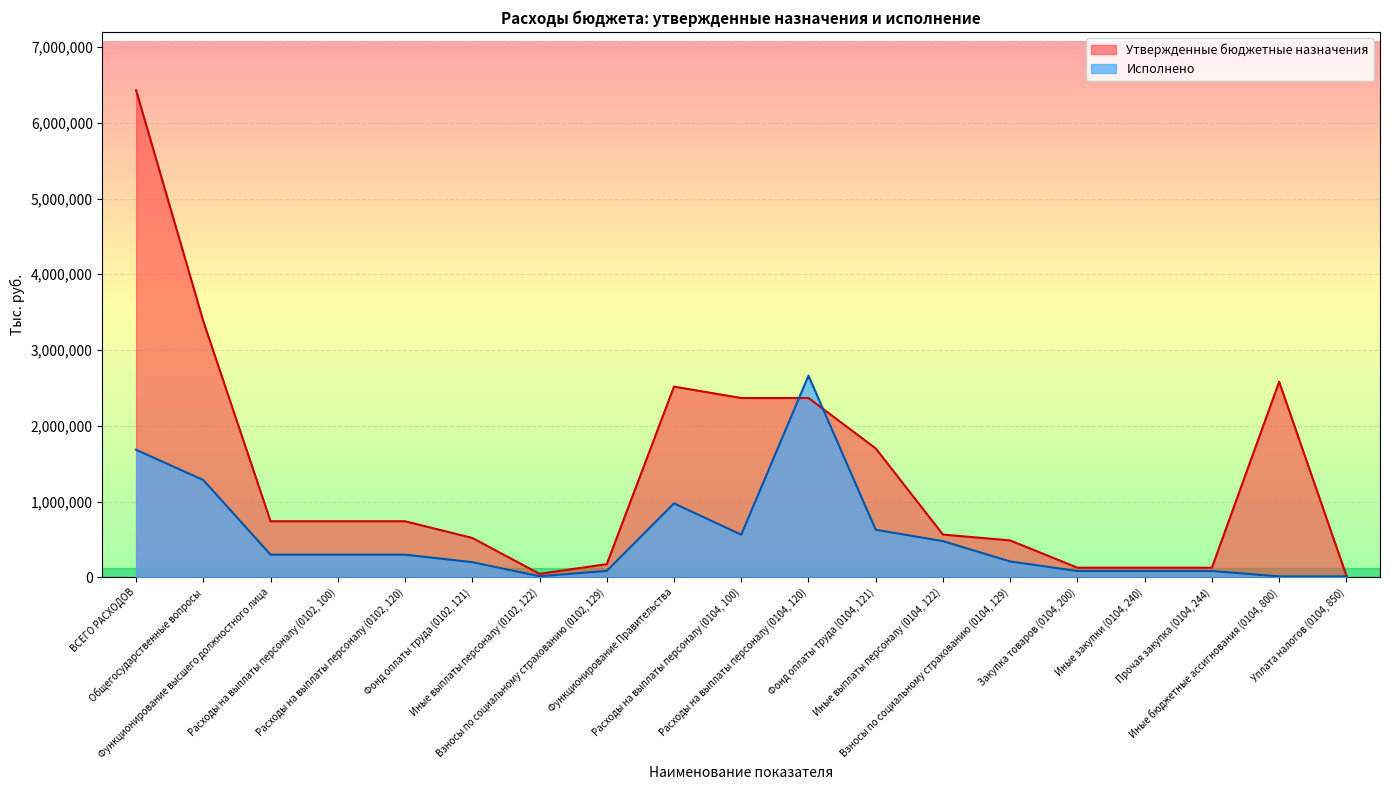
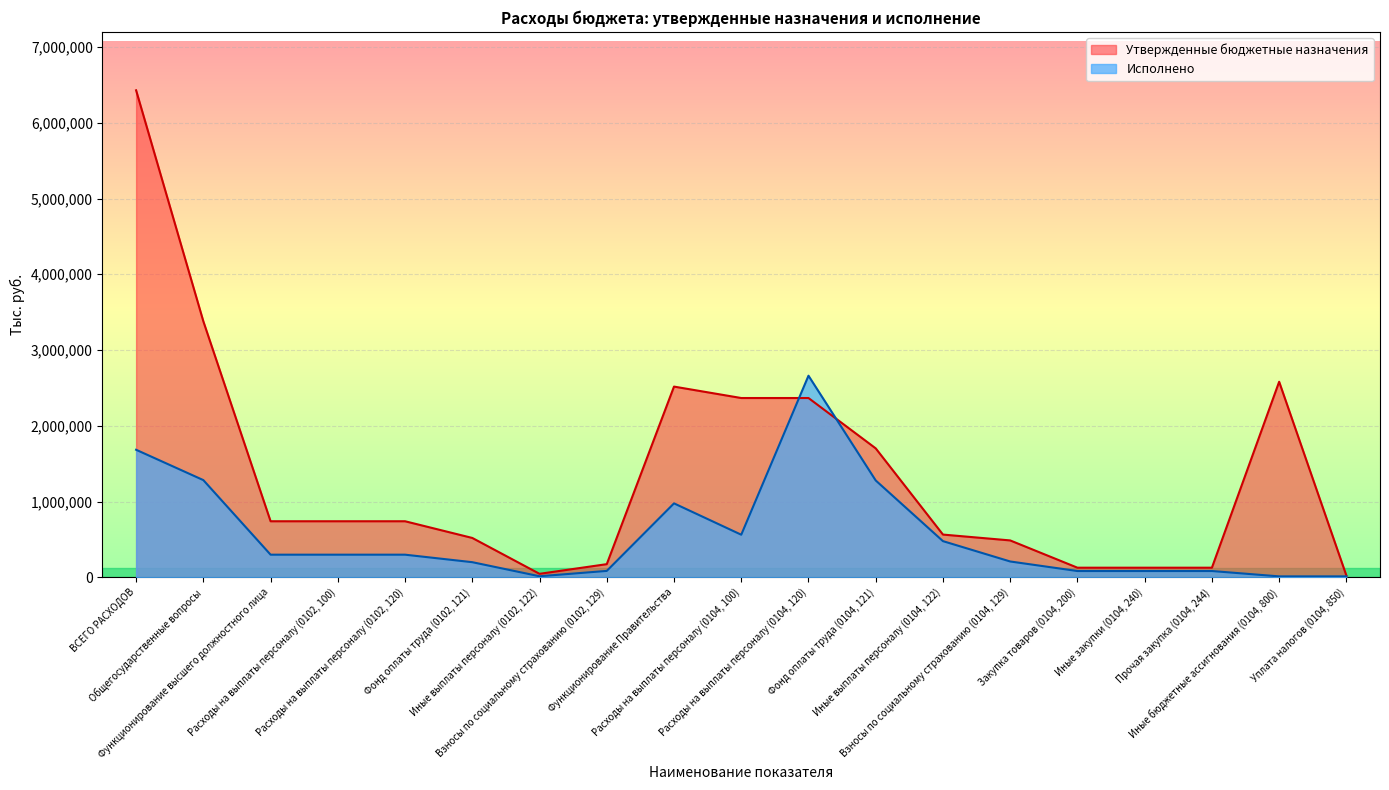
Исполнено, Фонд оплаты труда (0104, 121): 600,000 -> 1,300,000
